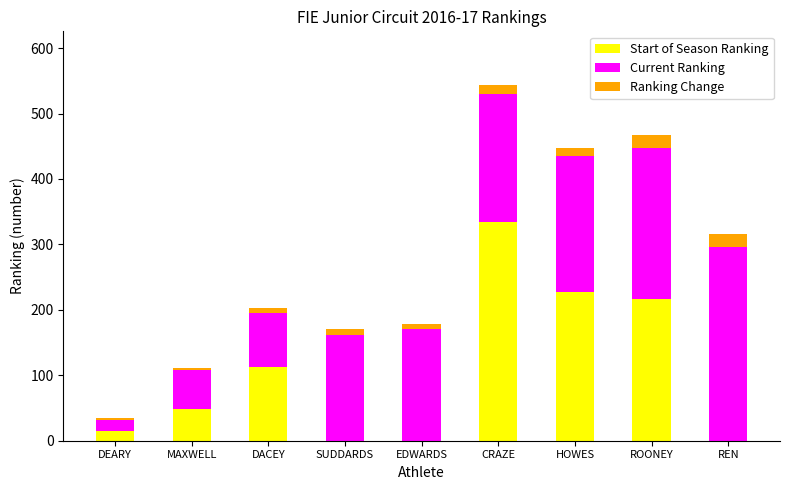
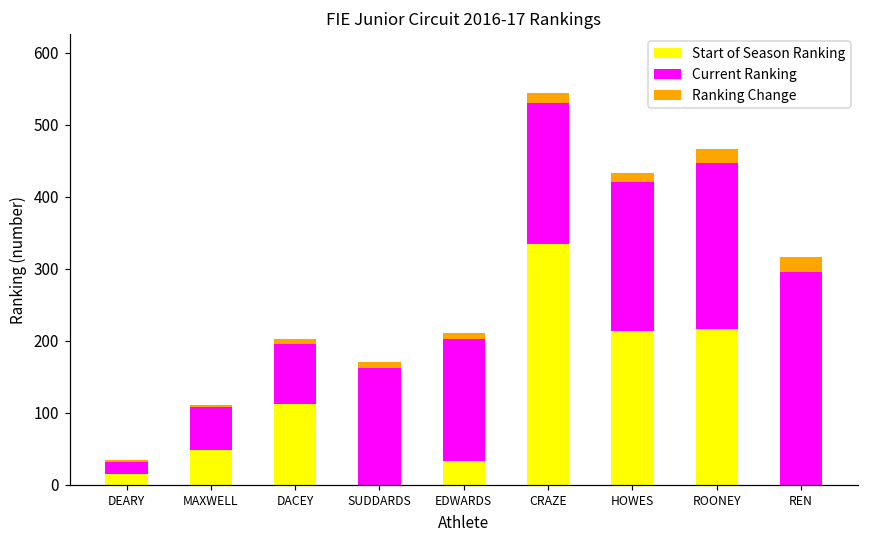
Start of Season Ranking, EDWARDS: 0 -> 30
Start of Season Ranking, HOWES: 230 -> 210
